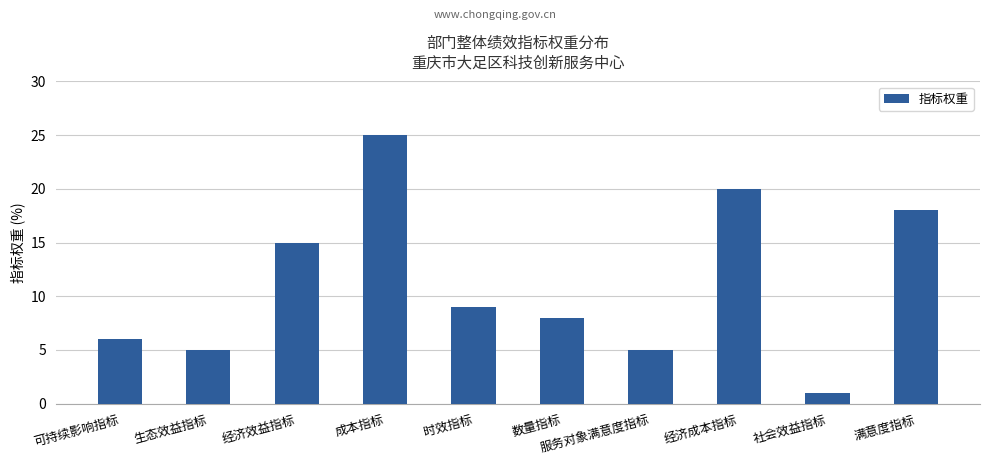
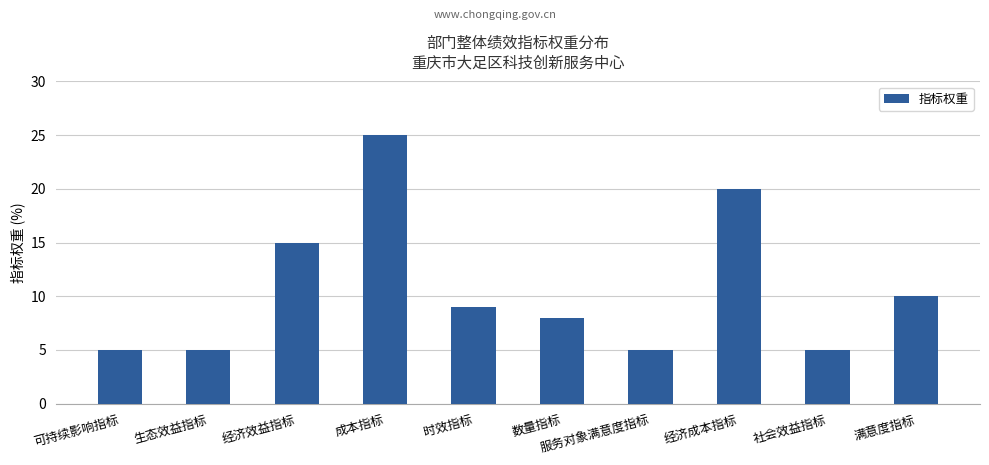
可持续影响指标: 6 -> 5
社会效益指标: 1 -> 5
满意度指标: 18 -> 10
